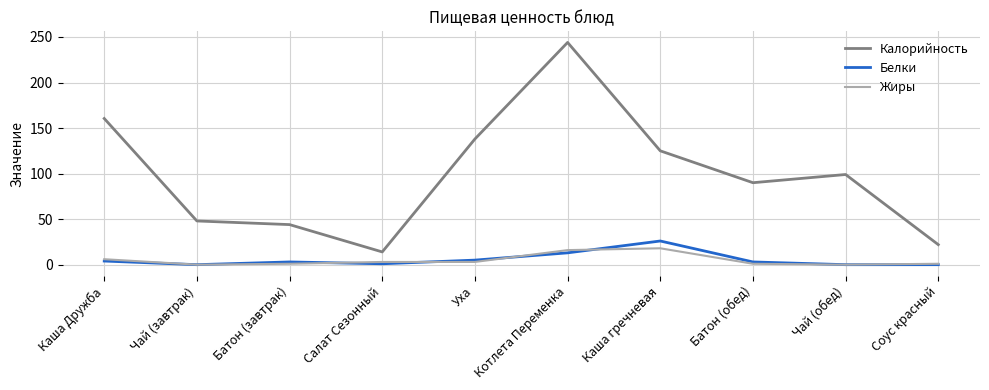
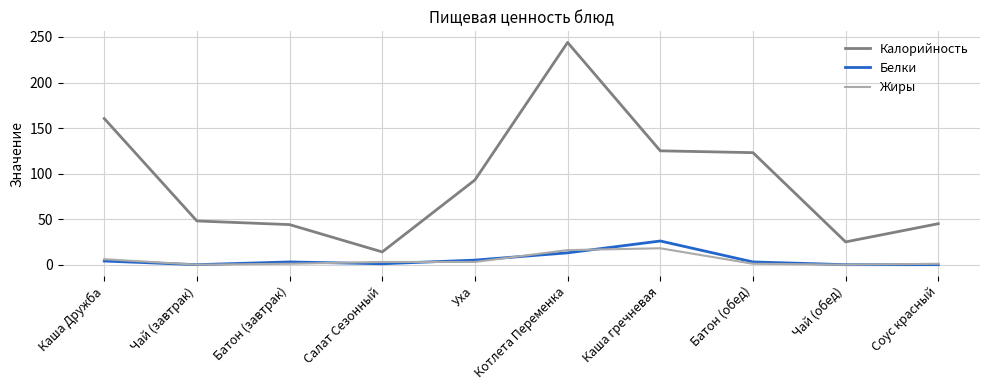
Калорийность, Уха: 140 -> 90
Калорийность, Батон (обед): 90 -> 120
Калорийность, Чай (обед): 100 -> 30
Калорийность, Соус красный: 20 -> 50
